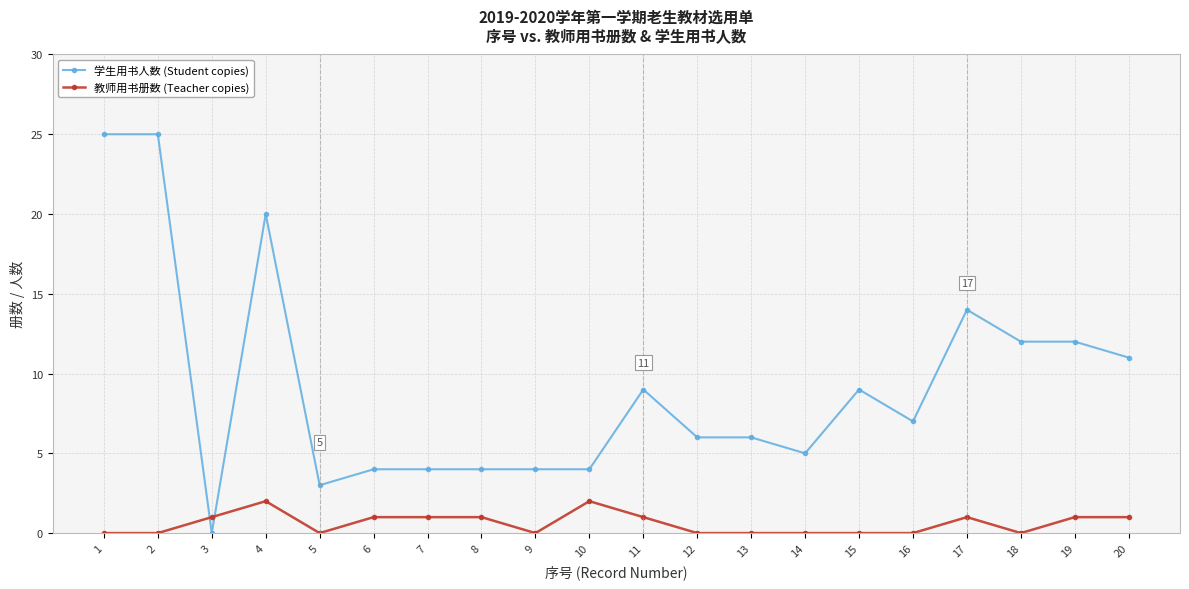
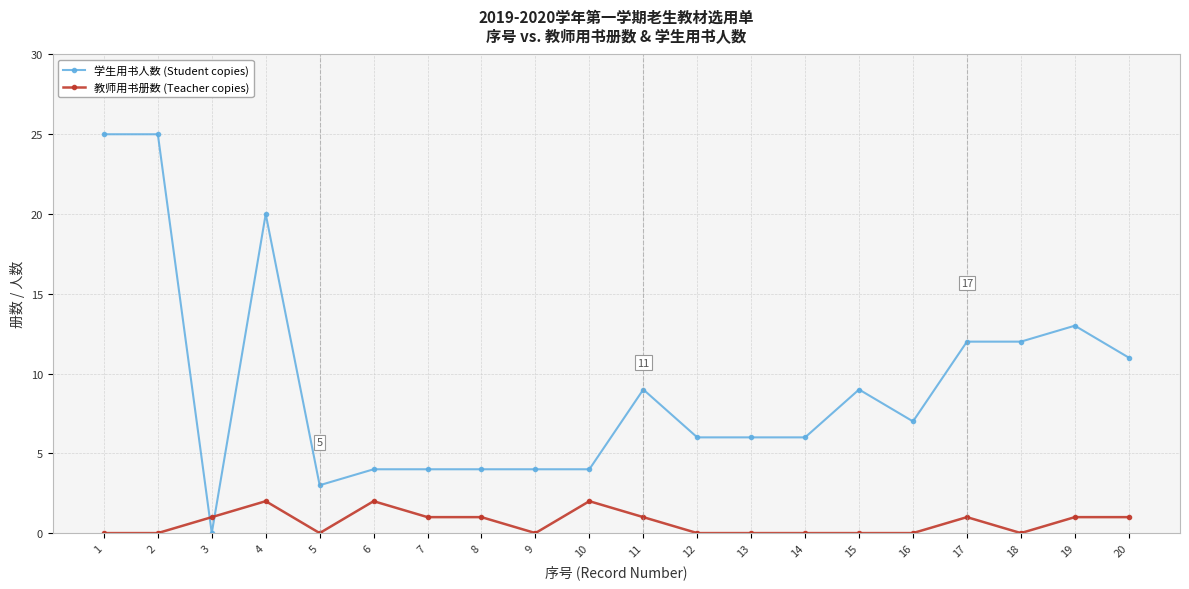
教师用书册数 (Teacher copies), 6: 1 -> 2
学生用书人数 (Student copies), 14: 5 -> 6
学生用书人数 (Student copies), 17: 14 -> 12
学生用书人数 (Student copies), 19: 12 -> 13
